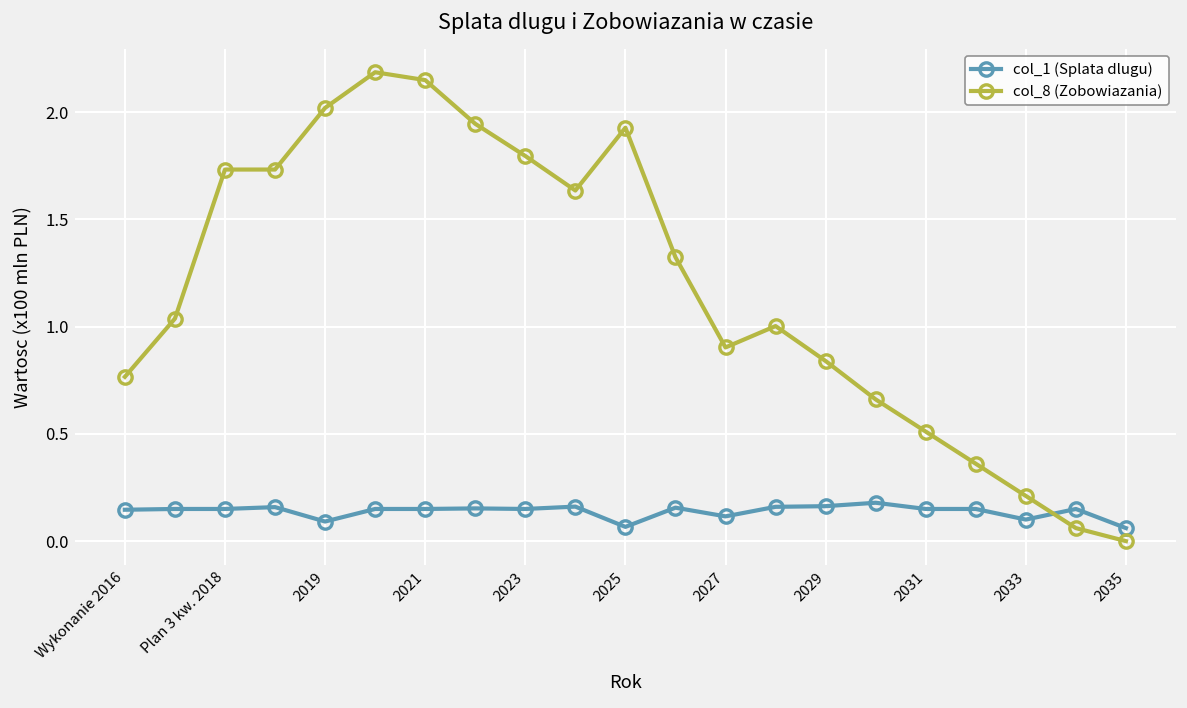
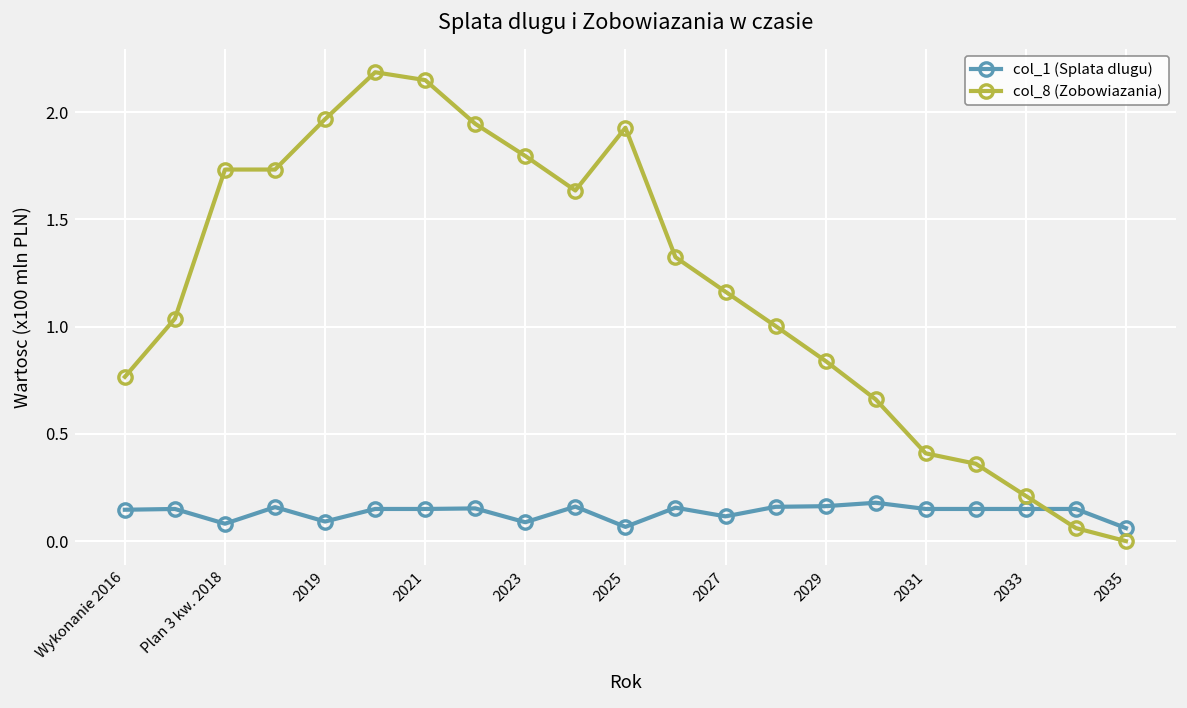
col_1 (Splata dlugu), Plan 3 kw. 2018: 0.15 -> 0.08
col_8 (Zobowiazania), 2019: 2.02 -> 1.97
col_1 (Splata dlugu), 2023: 0.15 -> 0.09
col_8 (Zobowiazania), 2027: 0.90 -> 1.16
col_8 (Zobowiazania), 2031: 0.51 -> 0.41
col_1 (Splata dlugu), 2033: 0.10 -> 0.15
